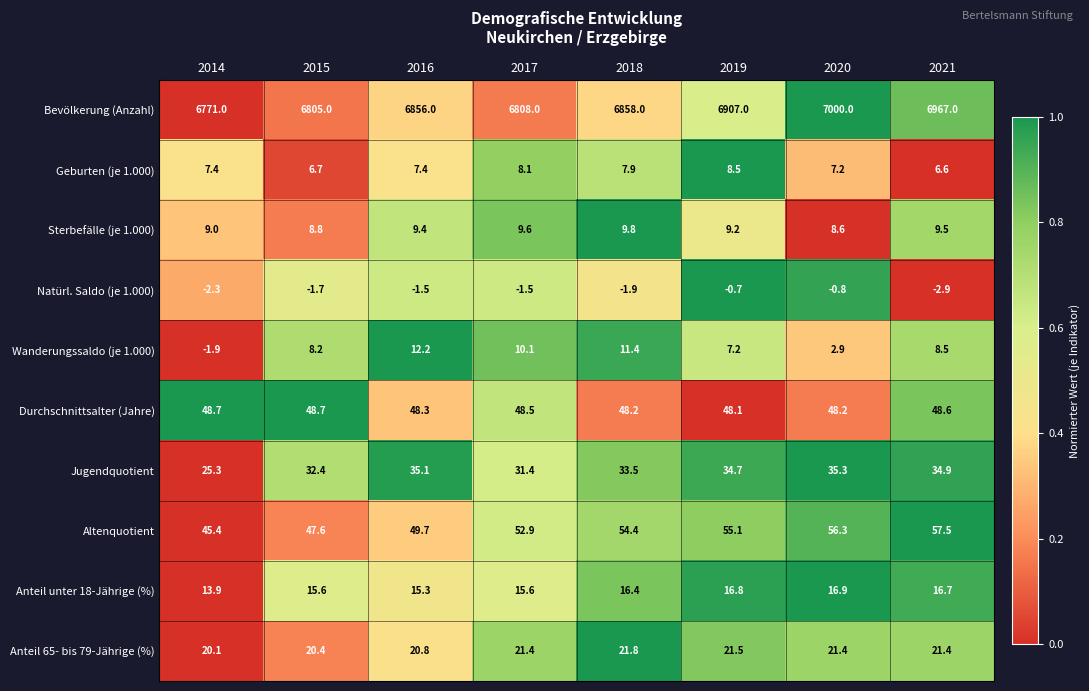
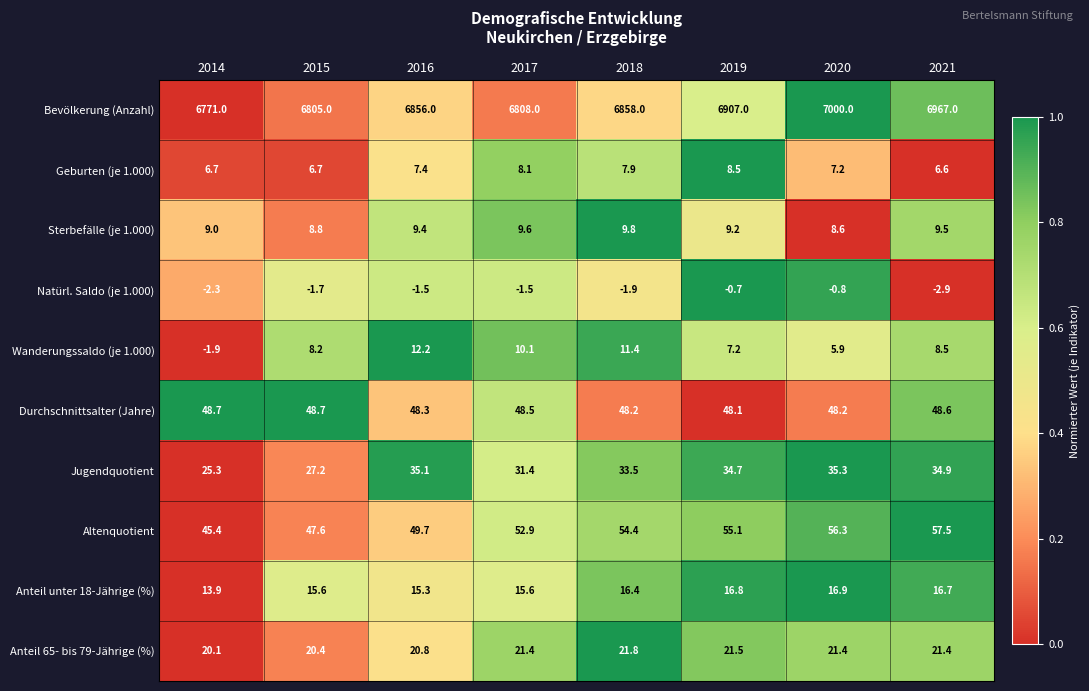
Geburten (je 1.000), 2014: 7.4 -> 6.7
Wanderungssaldo (je 1.000), 2020: 2.9 -> 5.9
Jugendquotient, 2015: 32.4 -> 27.2
